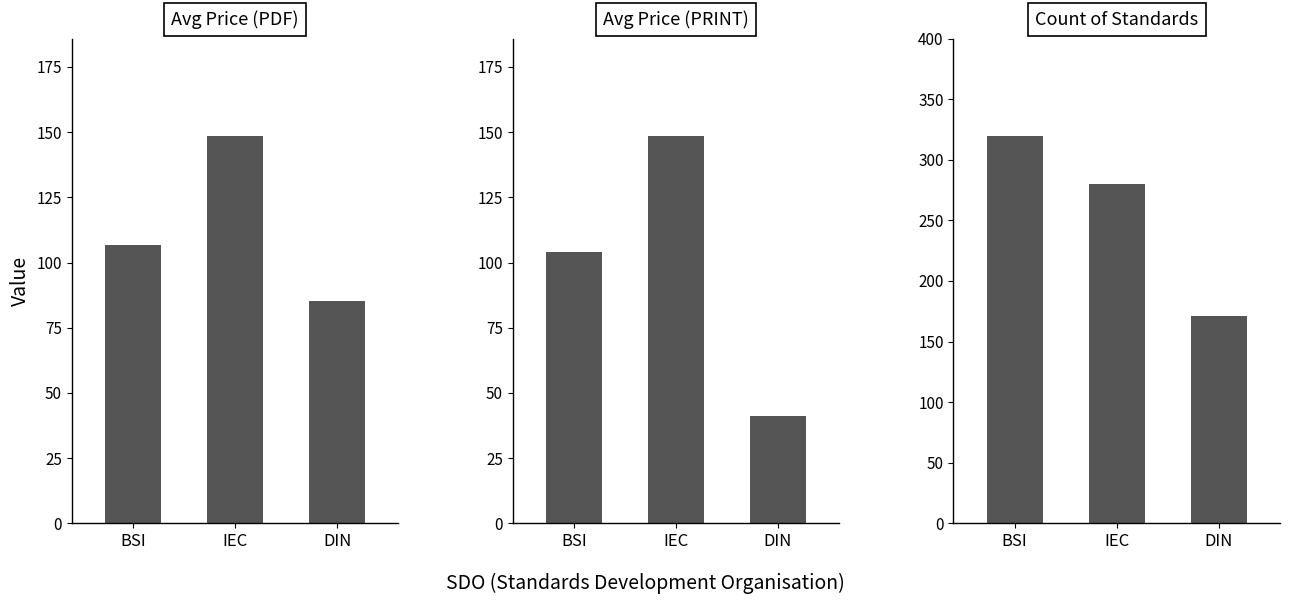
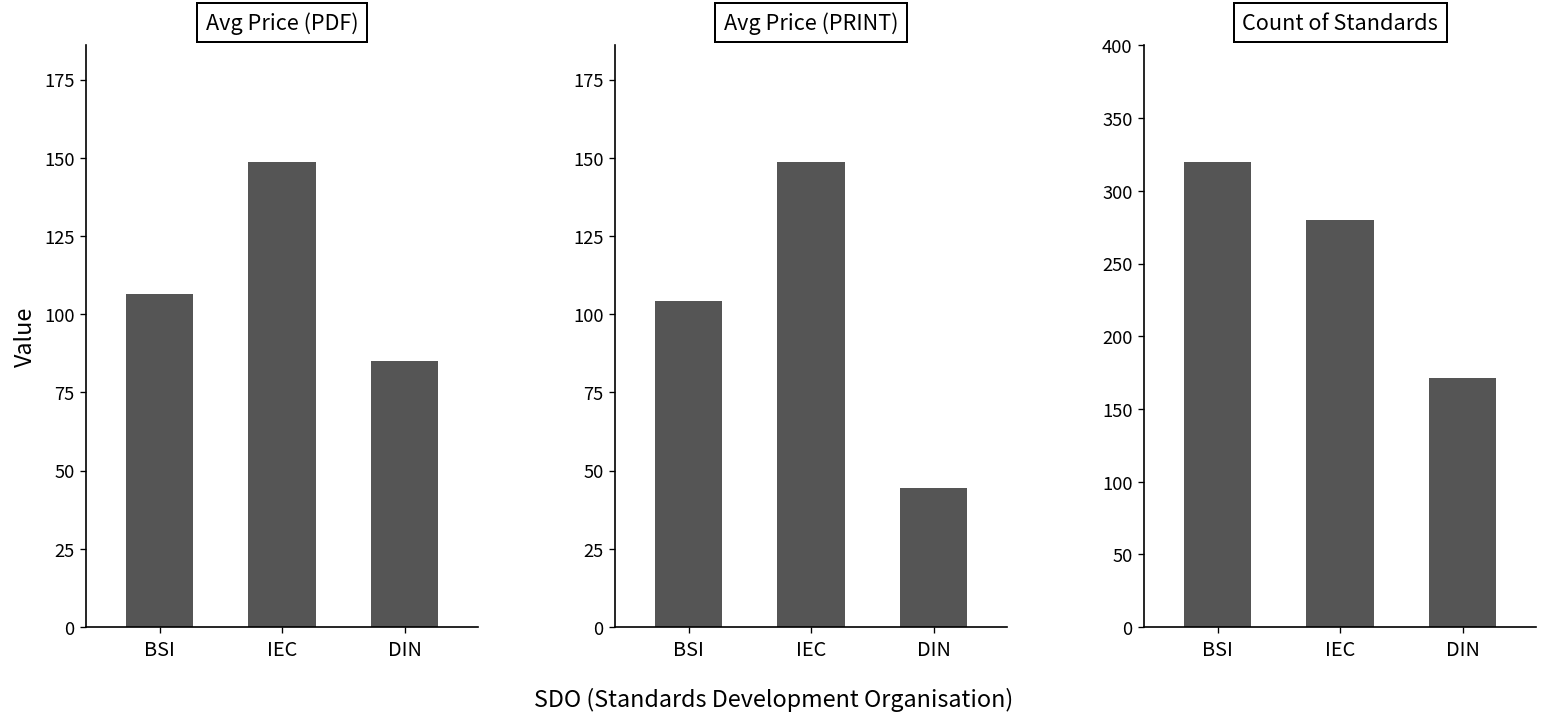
Avg Price (PRINT), DIN: 41 -> 45
